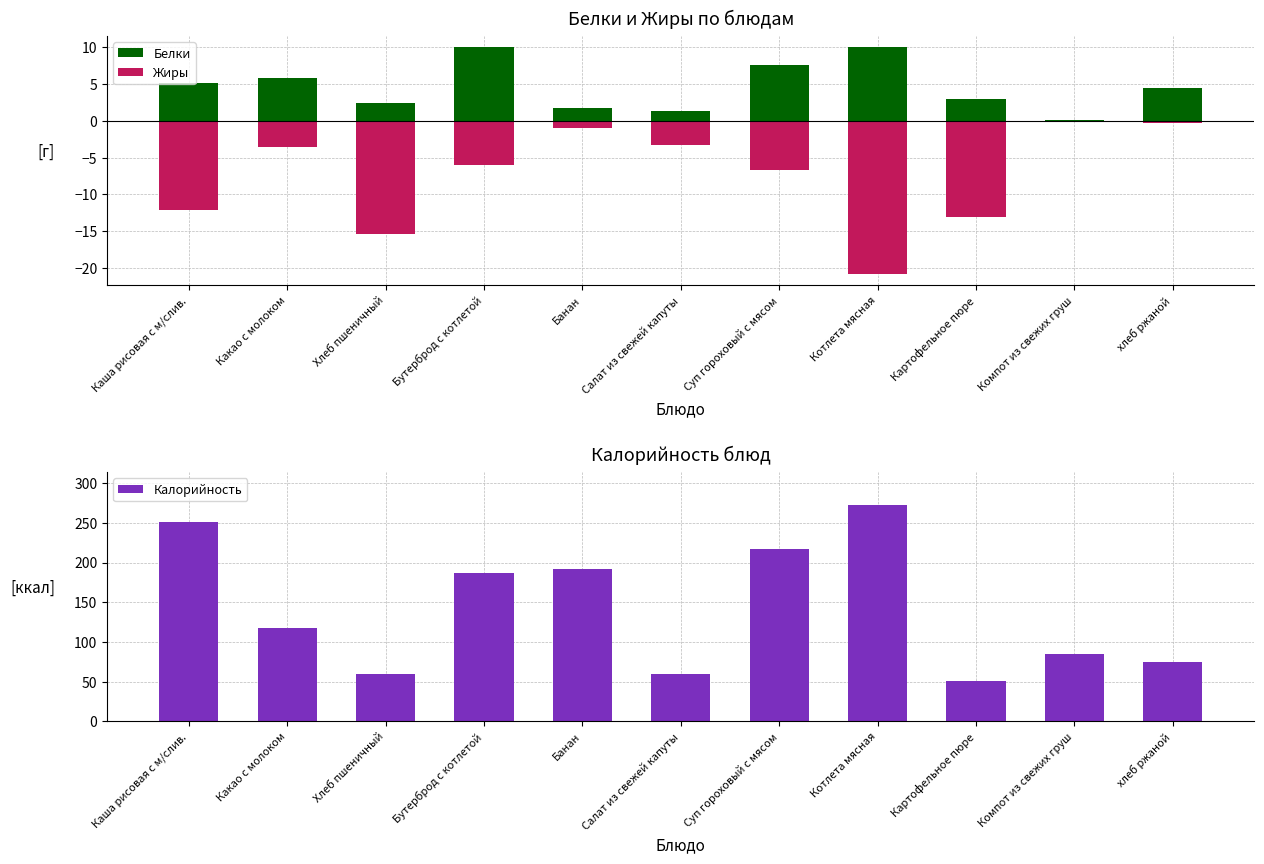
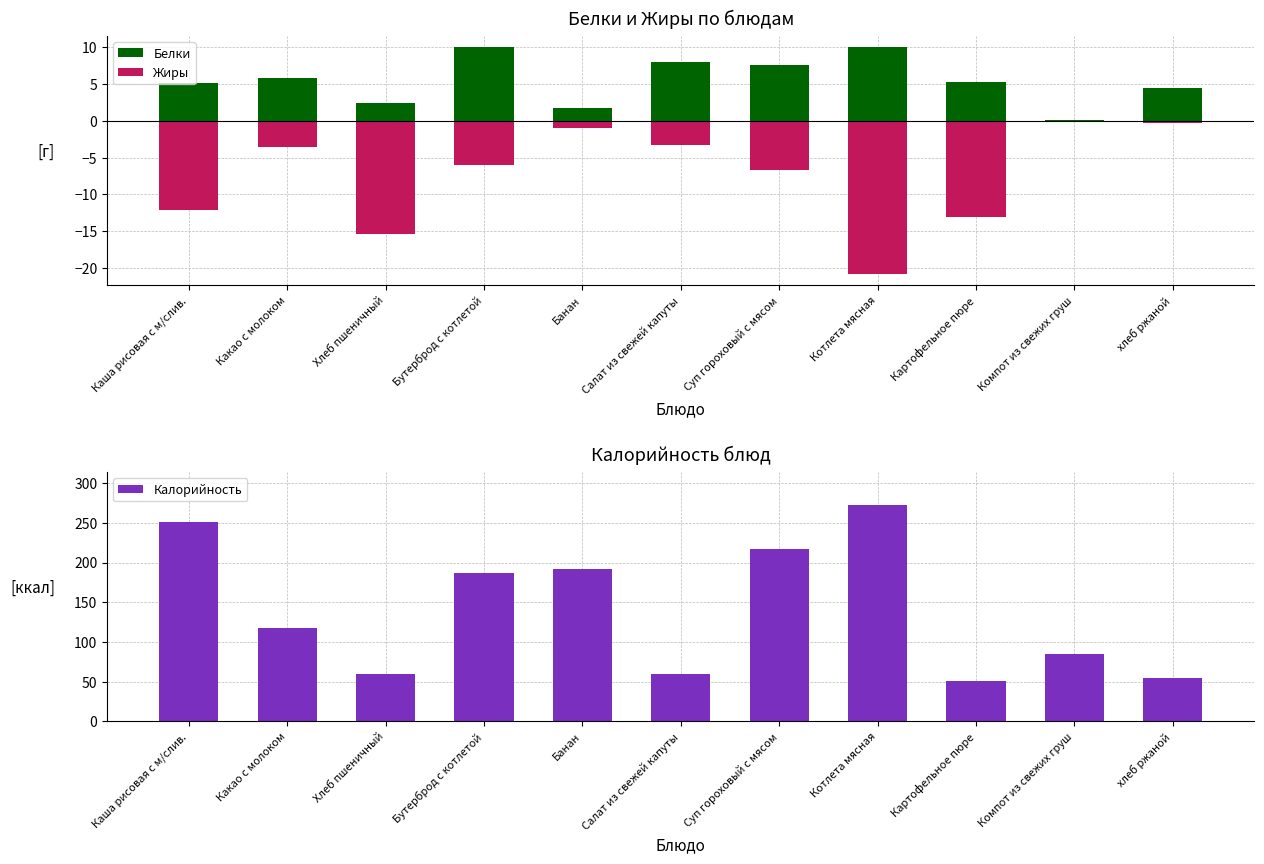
Белки и Жиры по блюдам, Белки, Салат из свежей капуты: 1 -> 8
Белки и Жиры по блюдам, Белки, Картофельное пюре: 3 -> 5
Калорийность блюд, хлеб ржаной: 80 -> 60
